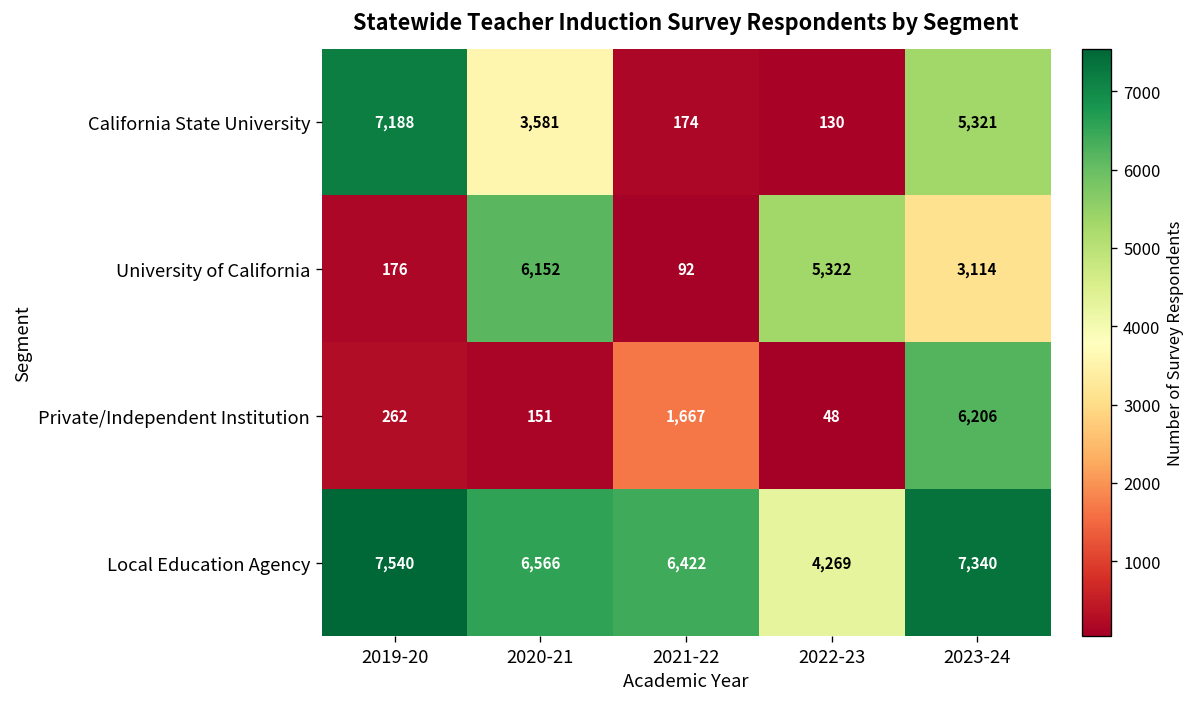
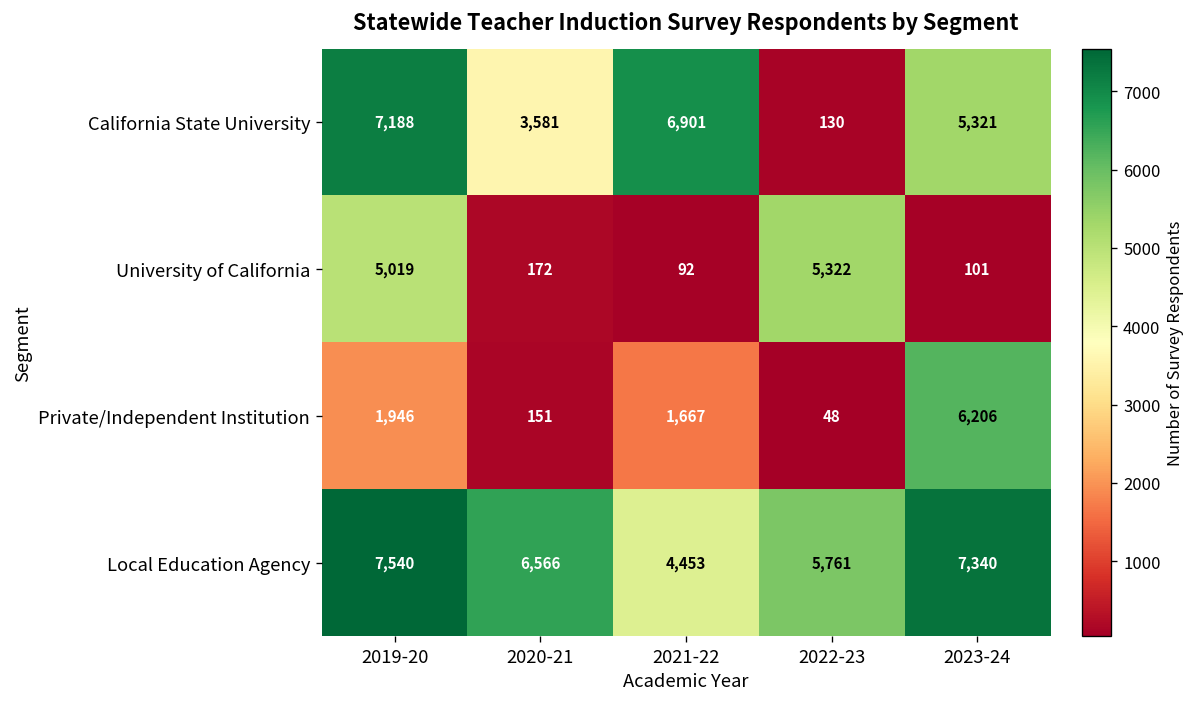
California State University, 2021-22: 174 -> 6,901
University of California, 2019-20: 176 -> 5,019
University of California, 2020-21: 6,152 -> 172
University of California, 2023-24: 3,114 -> 101
Private/Independent Institution, 2019-20: 262 -> 1,946
Local Education Agency, 2021-22: 6,422 -> 4,453
Local Education Agency, 2022-23: 4,269 -> 5,761
